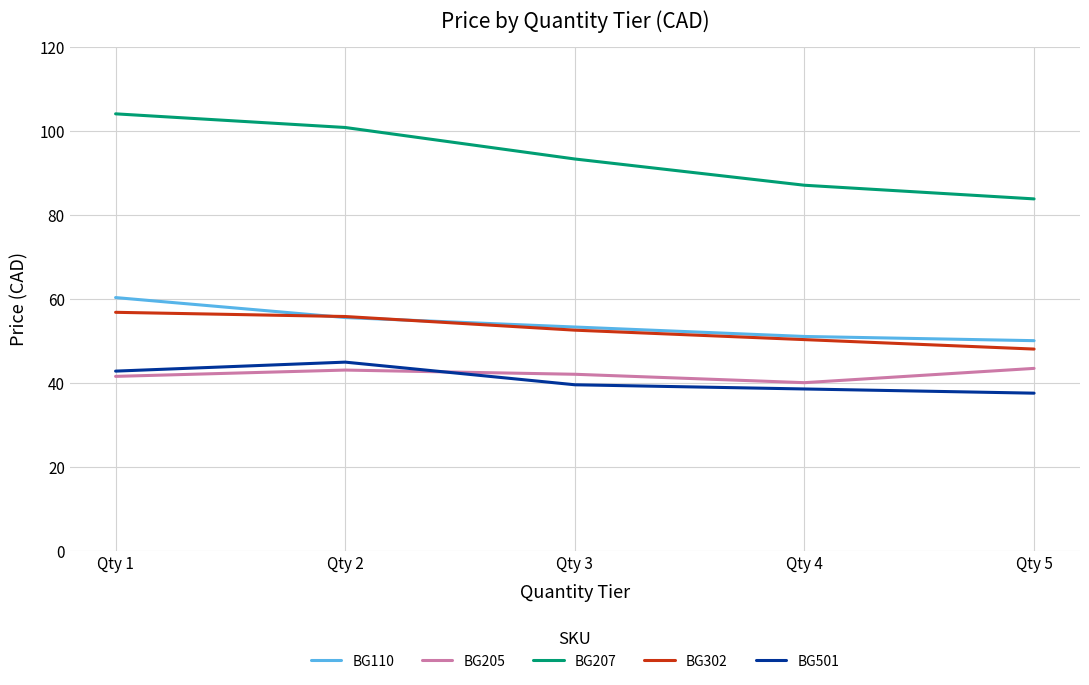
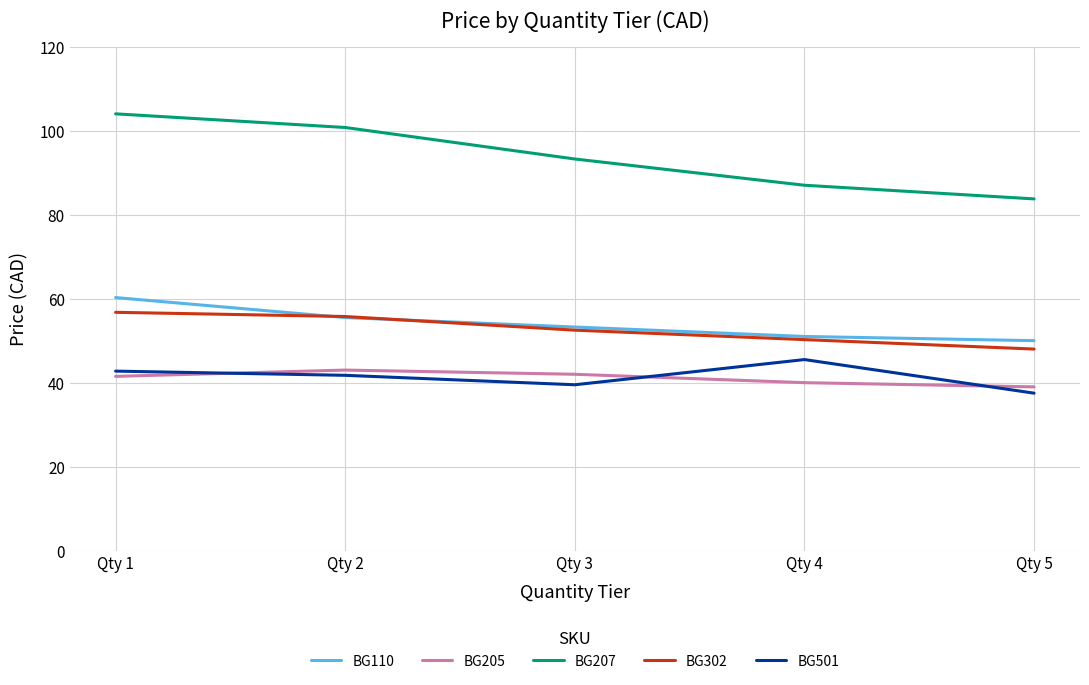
BG501, Qty 2: 45 -> 42
BG501, Qty 4: 39 -> 46
BG205, Qty 5: 43 -> 39
